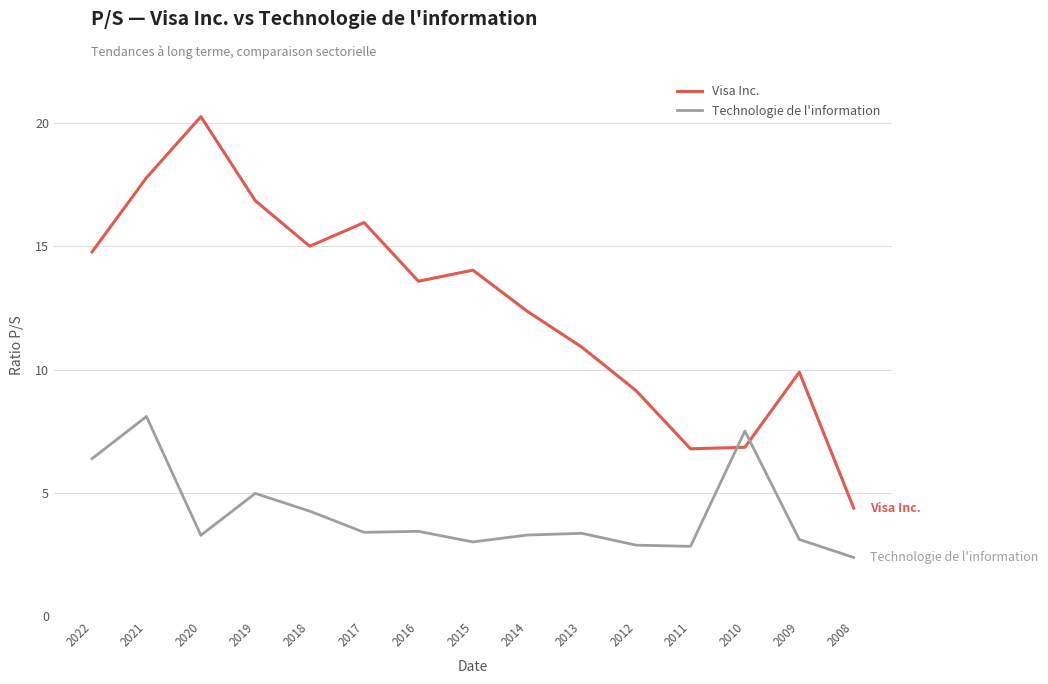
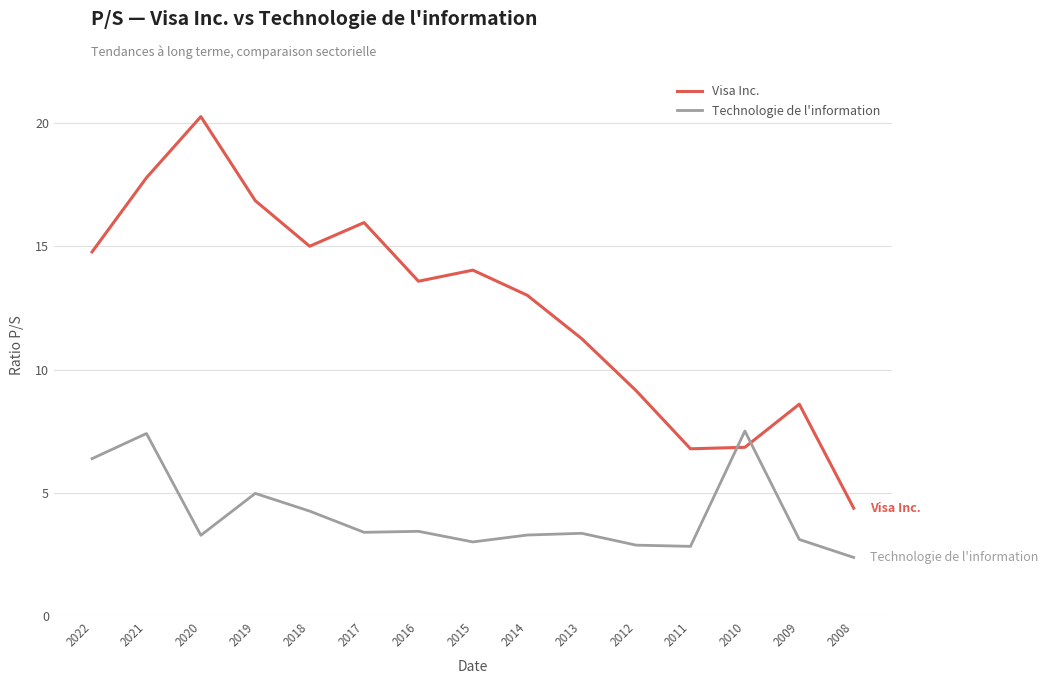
Technologie de l'information, 2021: 8.1 -> 7.4
Visa Inc., 2014: 12.4 -> 13.0
Visa Inc., 2013: 10.9 -> 11.3
Visa Inc., 2009: 9.9 -> 8.6
